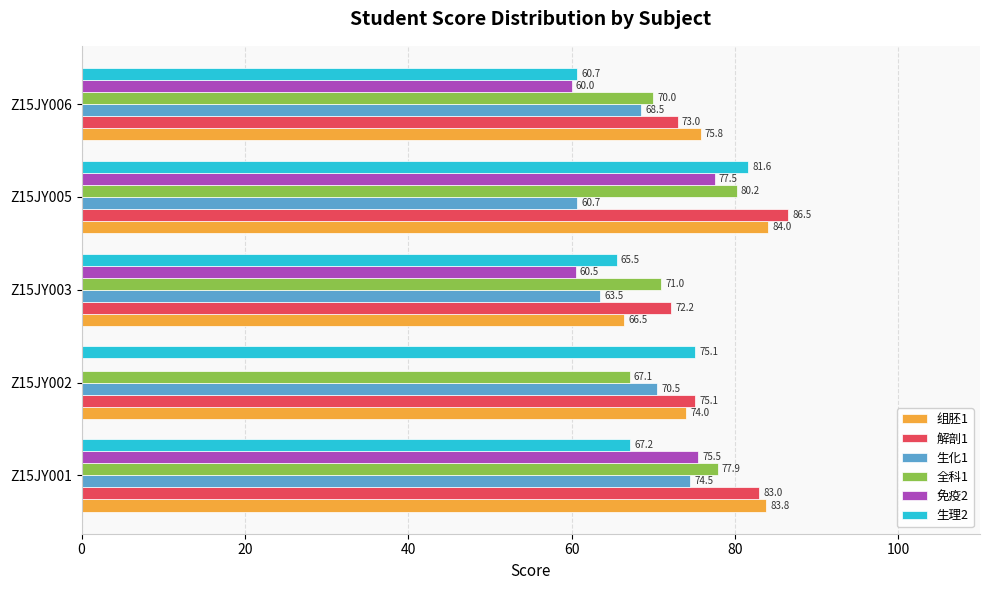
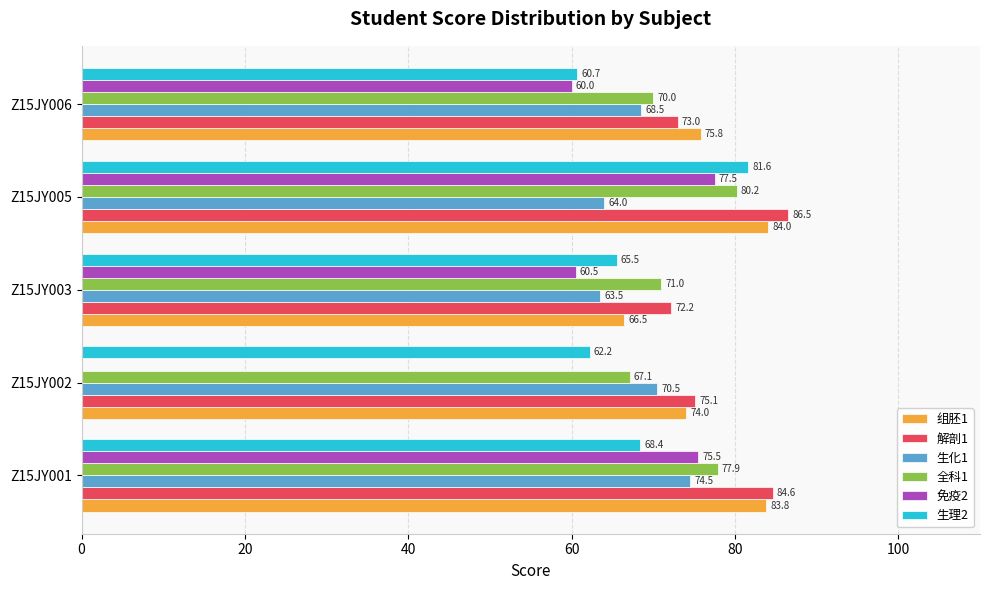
生化1, Z15JY005: 60.7 -> 64.0
生理2, Z15JY002: 75.1 -> 62.2
生理2, Z15JY001: 67.2 -> 68.4
解剖1, Z15JY001: 83.0 -> 84.6
